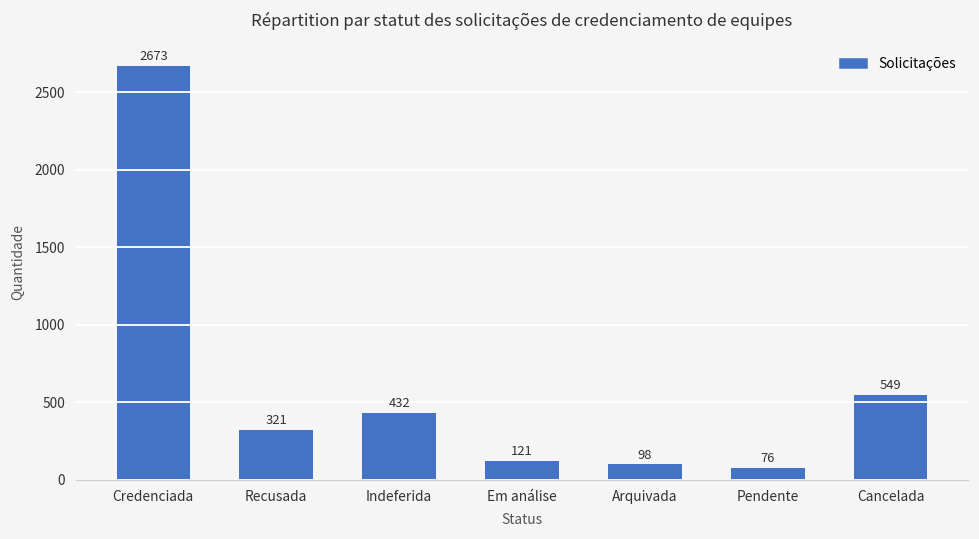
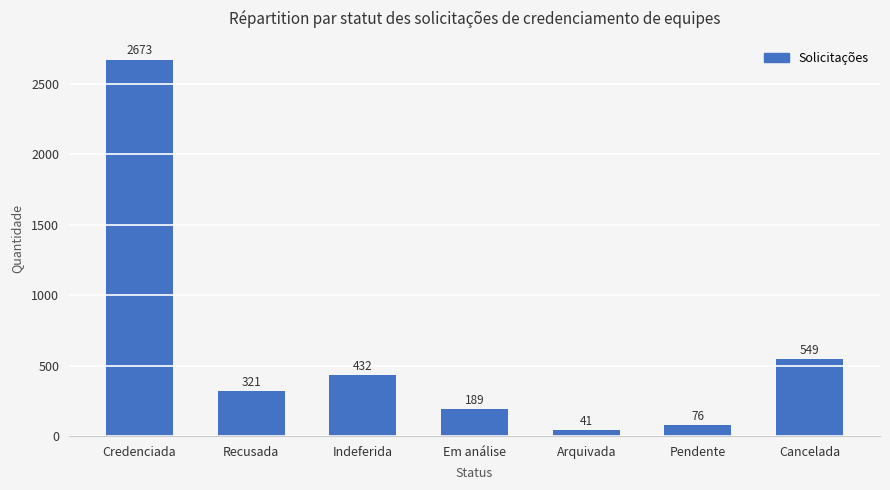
Em análise: 121 -> 189
Arquivada: 98 -> 41
